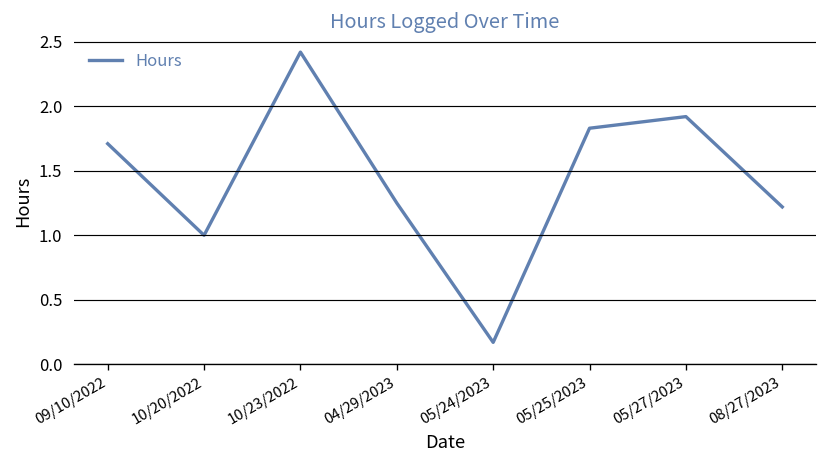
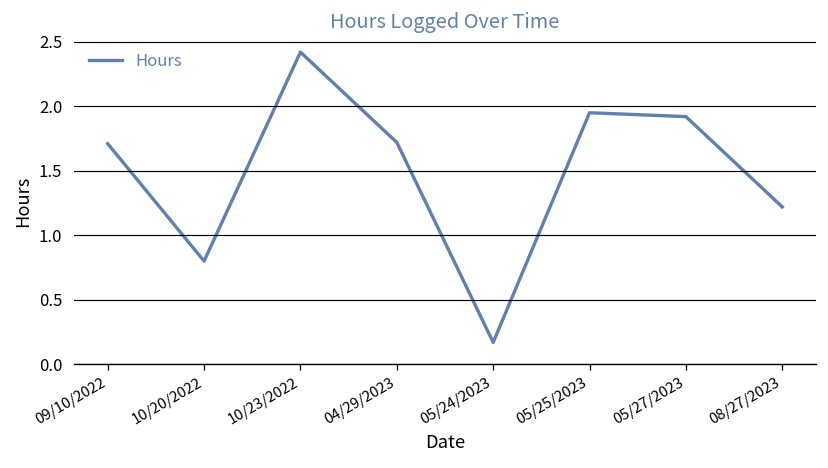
10/20/2022: 1.0 -> 0.8
04/29/2023: 1.25 -> 1.72
05/25/2023: 1.83 -> 1.95
